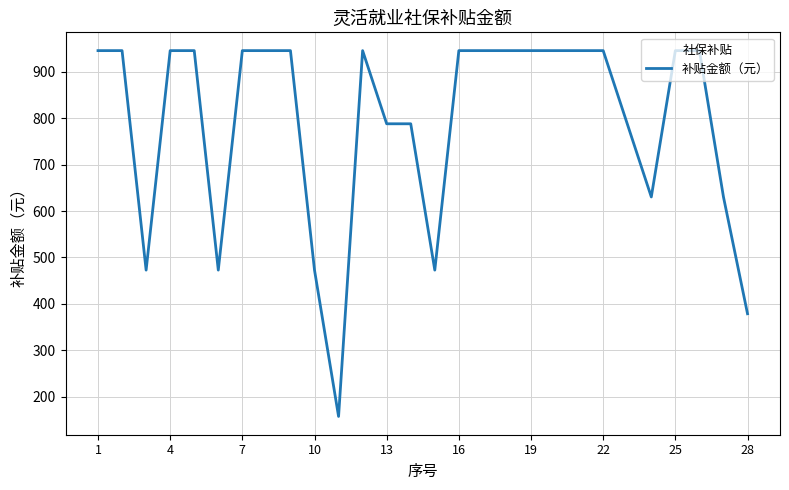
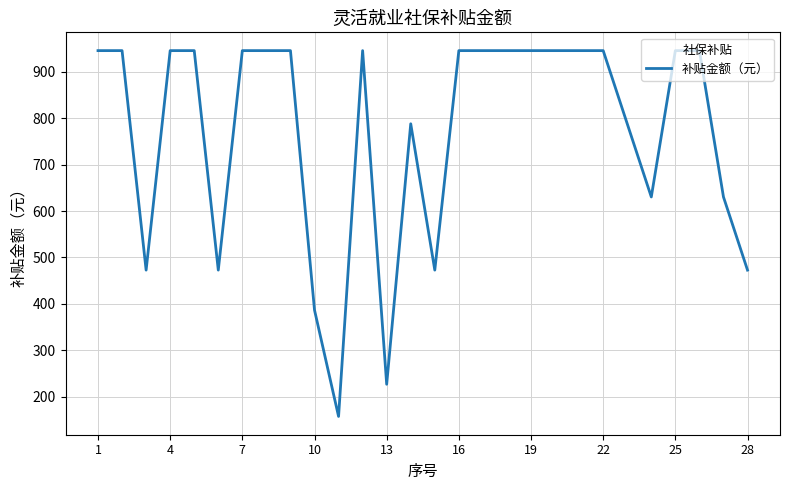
10: 470 -> 390
13: 790 -> 230
28: 380 -> 470
